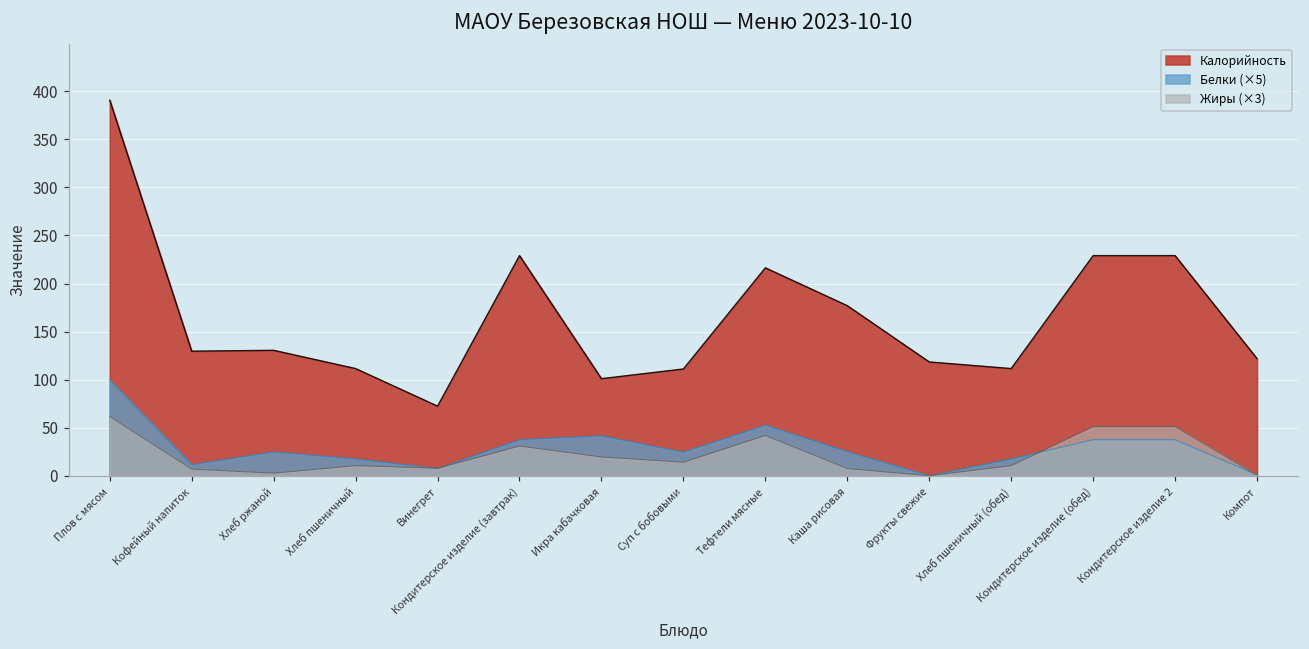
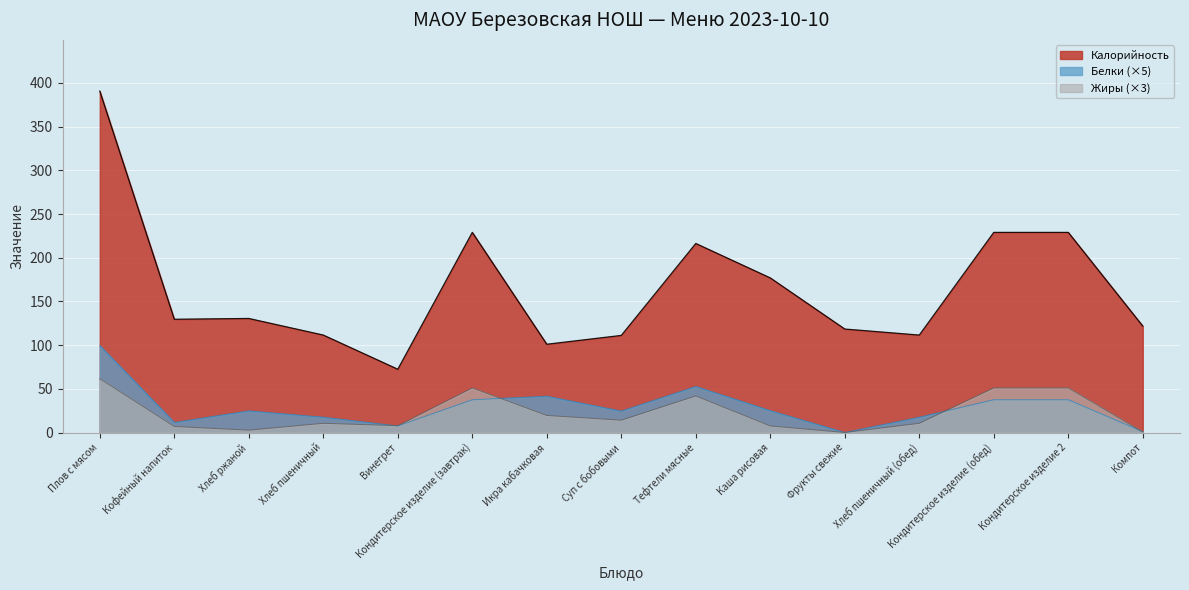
Жиры (×3), Кондитерское изделие (завтрак): 30 -> 50
